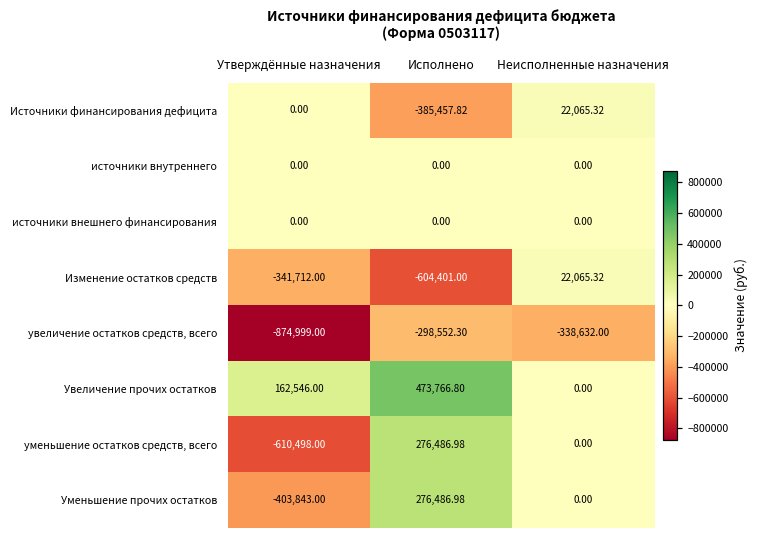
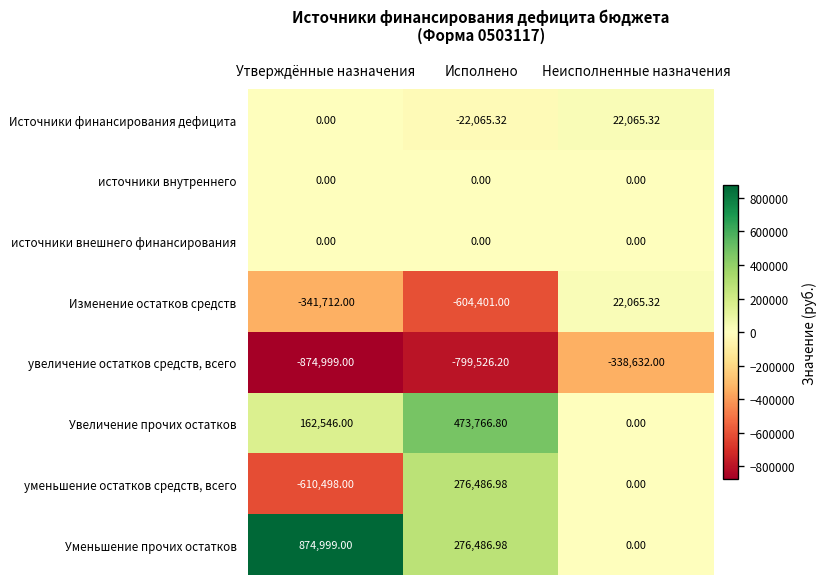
Источники финансирования дефицита, Исполнено: -385,457.82 -> -22,065.32
увеличение остатков средств, всего, Исполнено: -298,552.30 -> -799,526.20
Уменьшение прочих остатков, Утверждённые назначения: -403,843.00 -> 874,999.00
